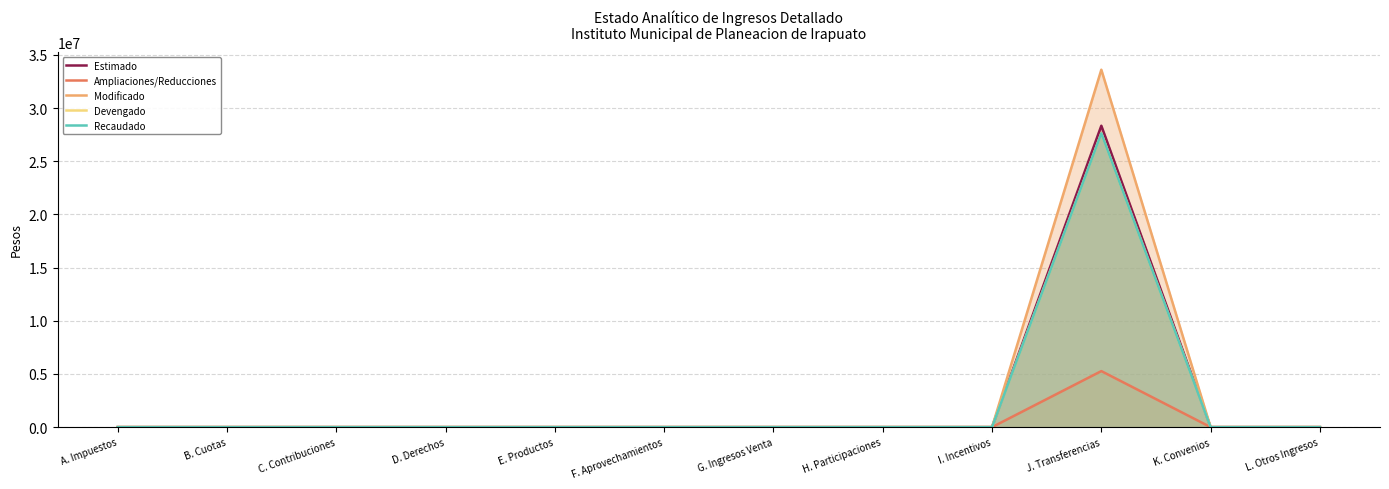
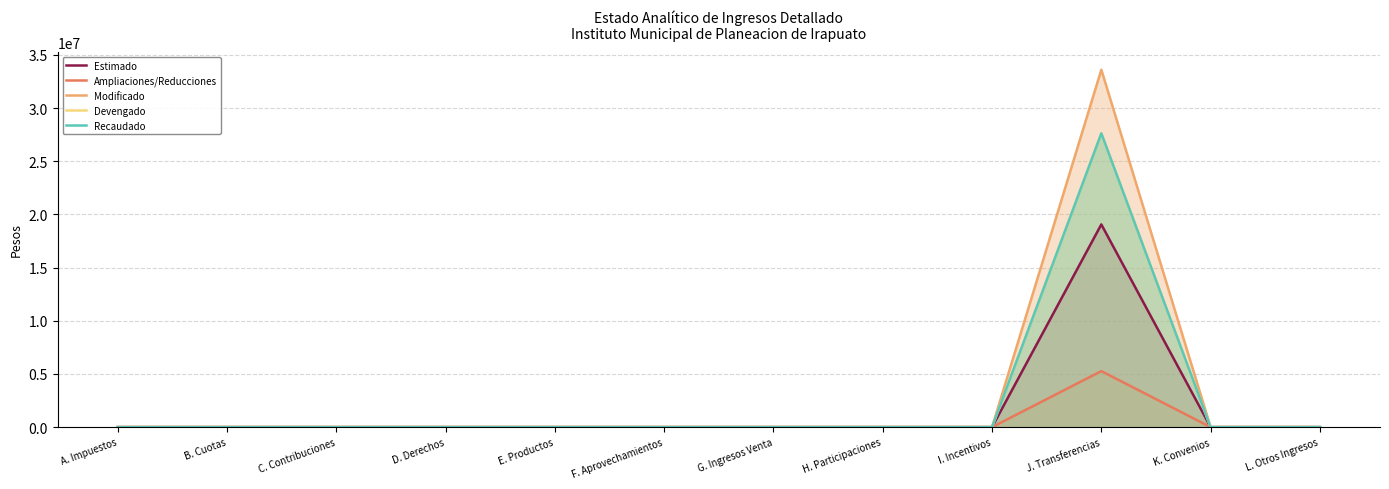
Estimado, J. Transferencias: 28300000 -> 19100000
